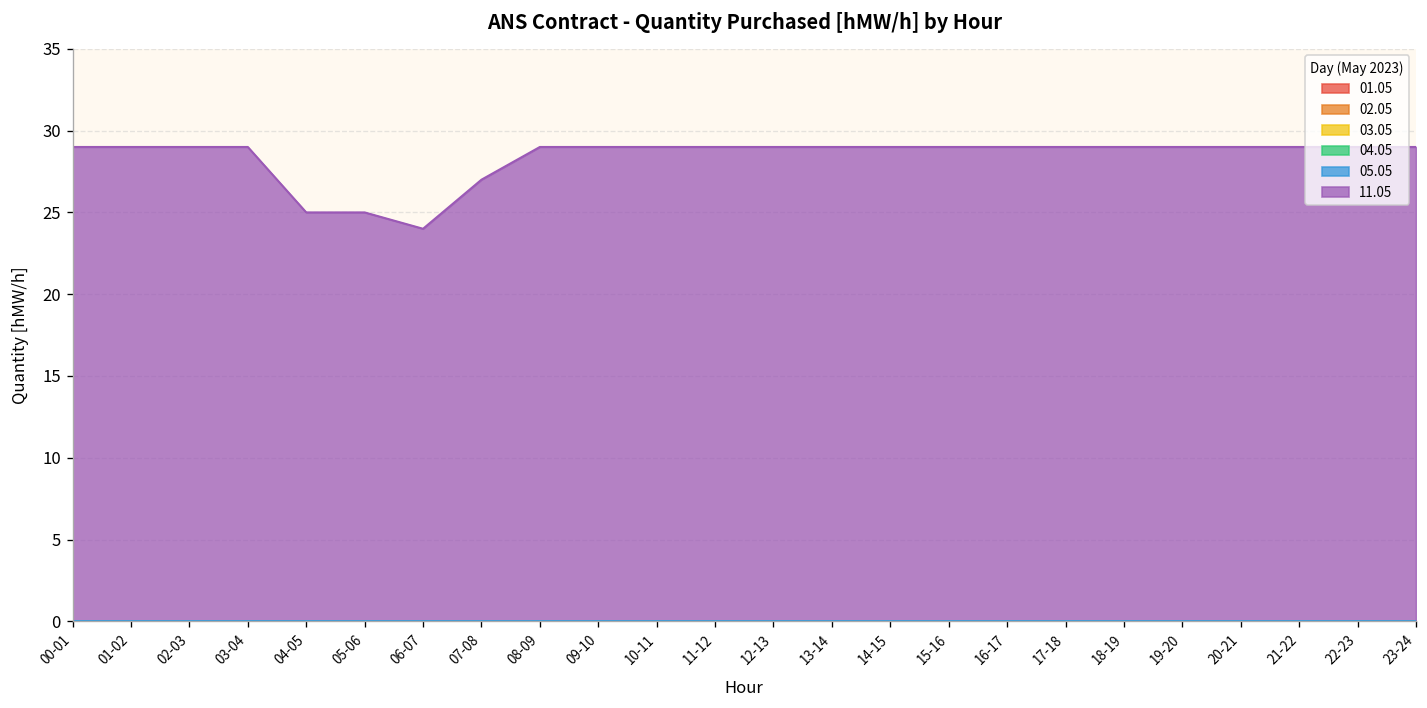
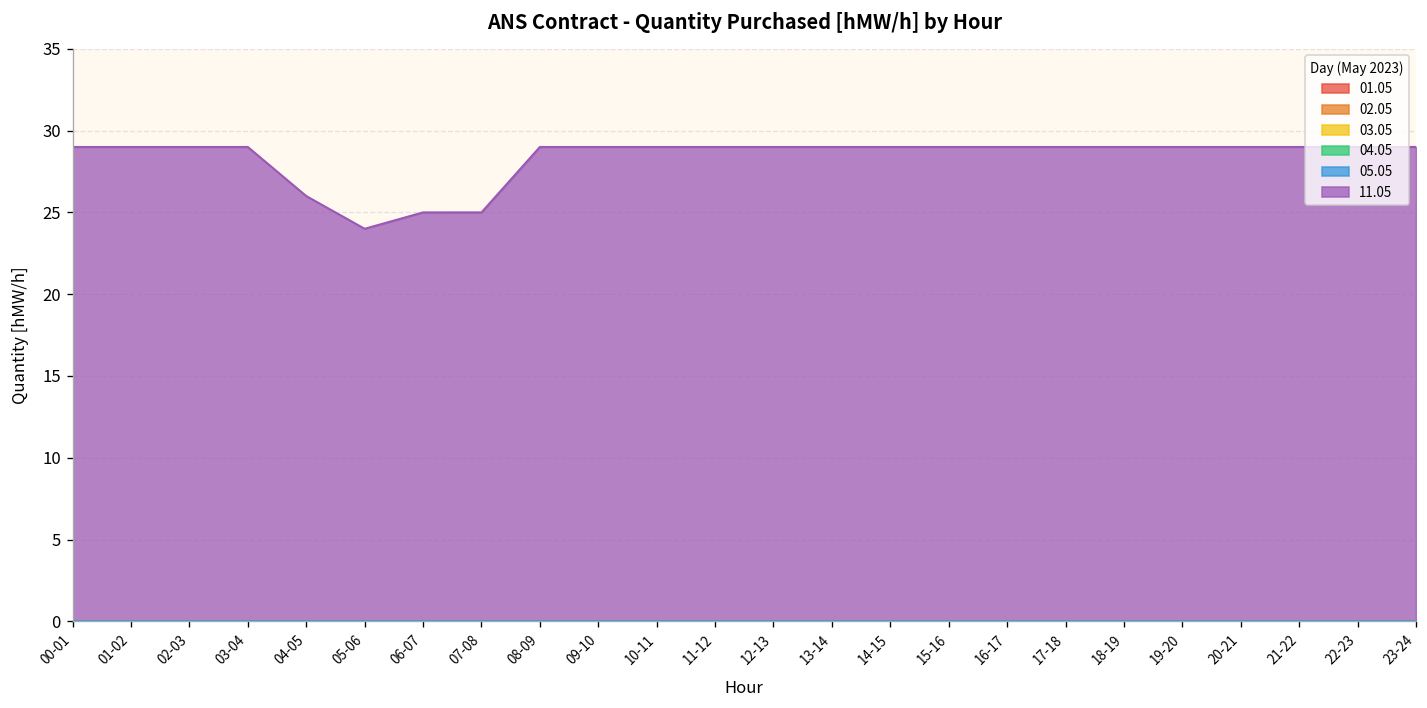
11.05, 04-05: 25 -> 26
11.05, 05-06: 25 -> 24
11.05, 06-07: 24 -> 25
11.05, 07-08: 27 -> 25
